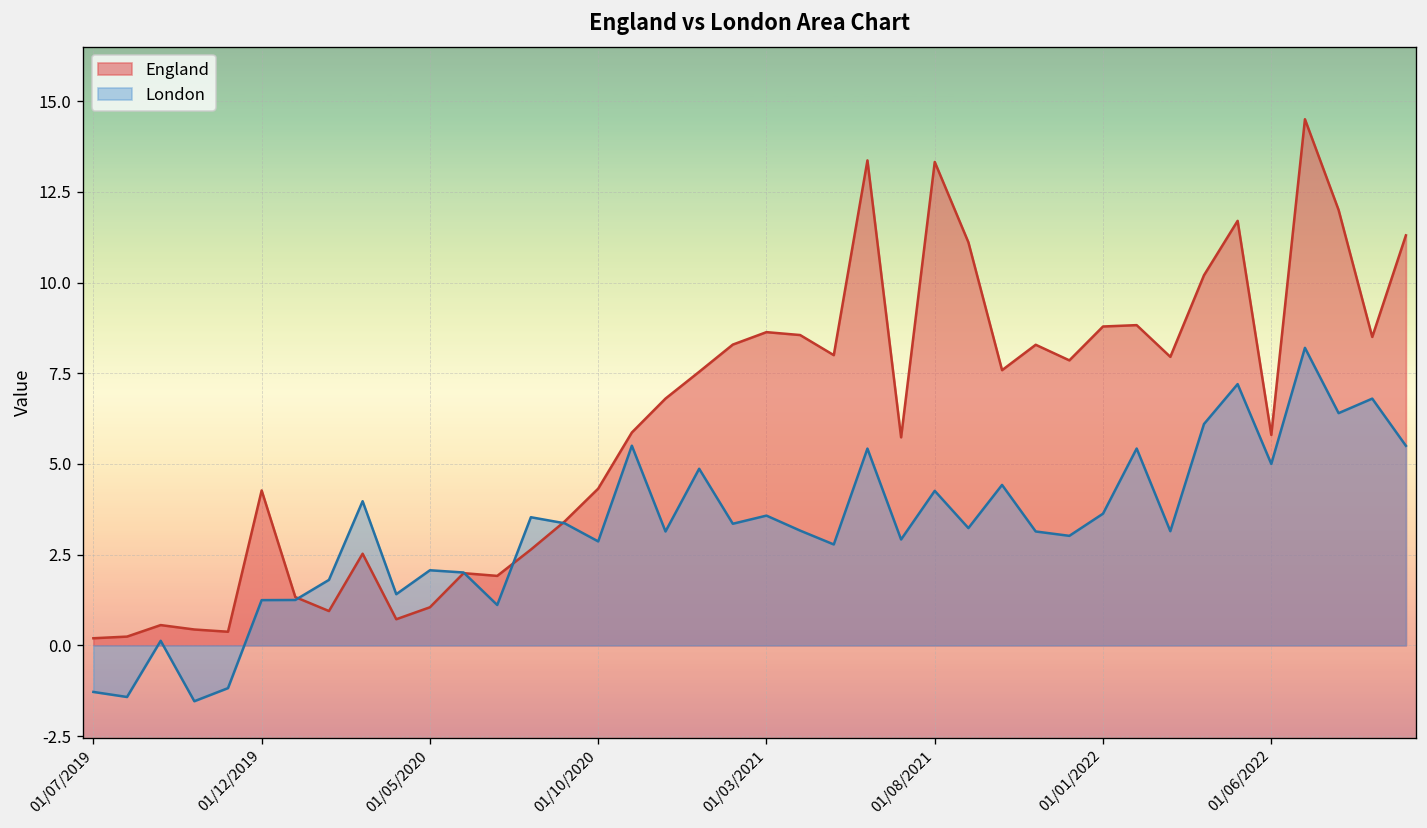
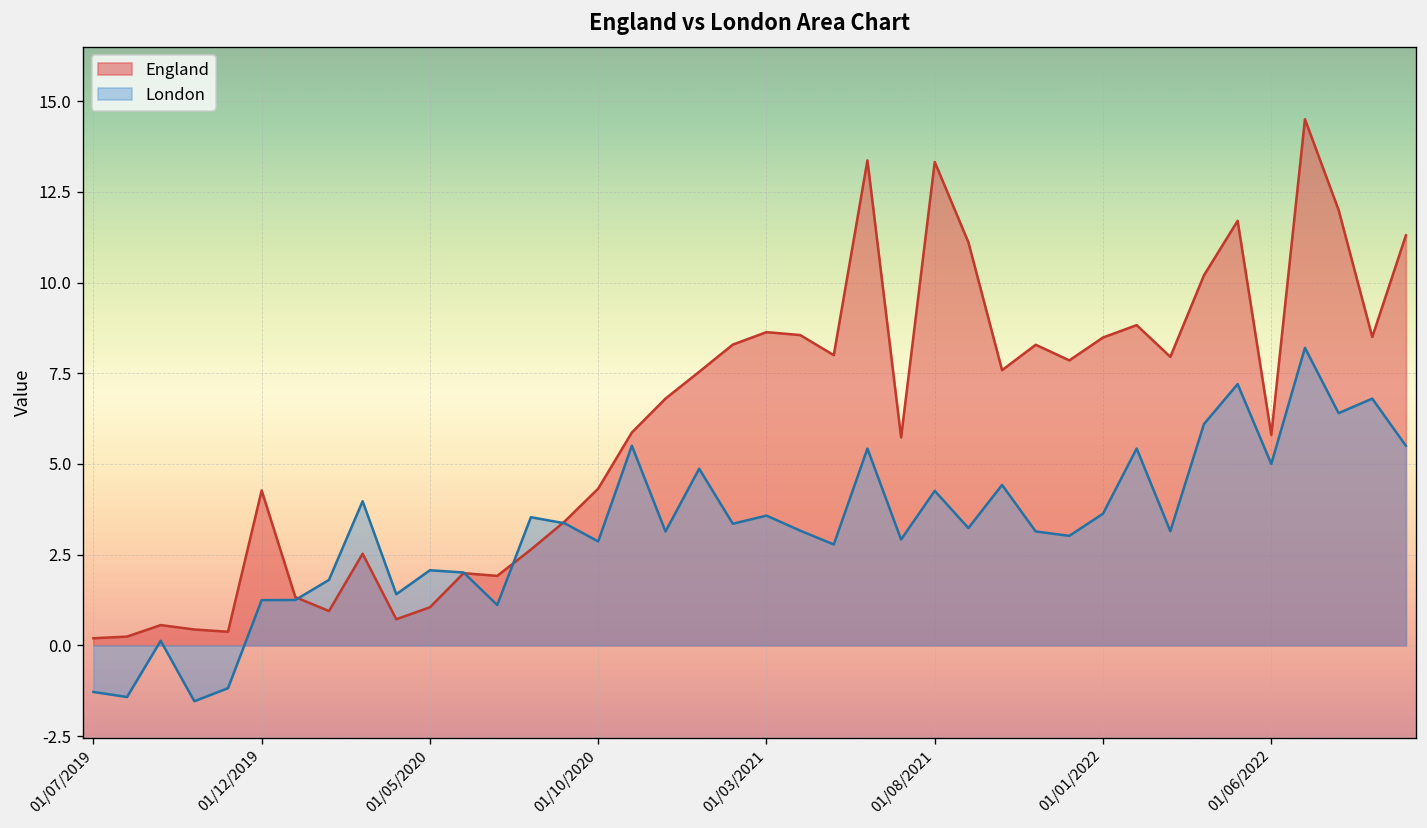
England, 01/01/2022: 8.8 -> 8.5
